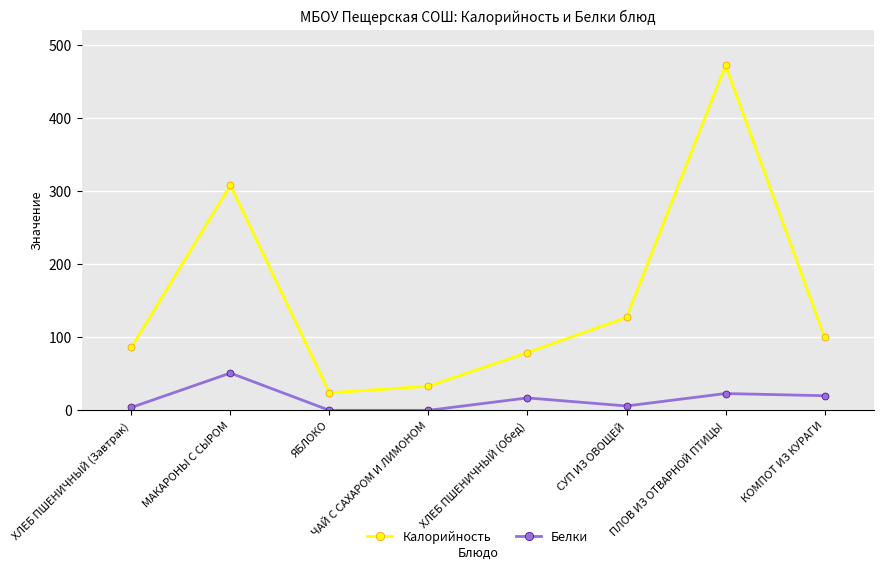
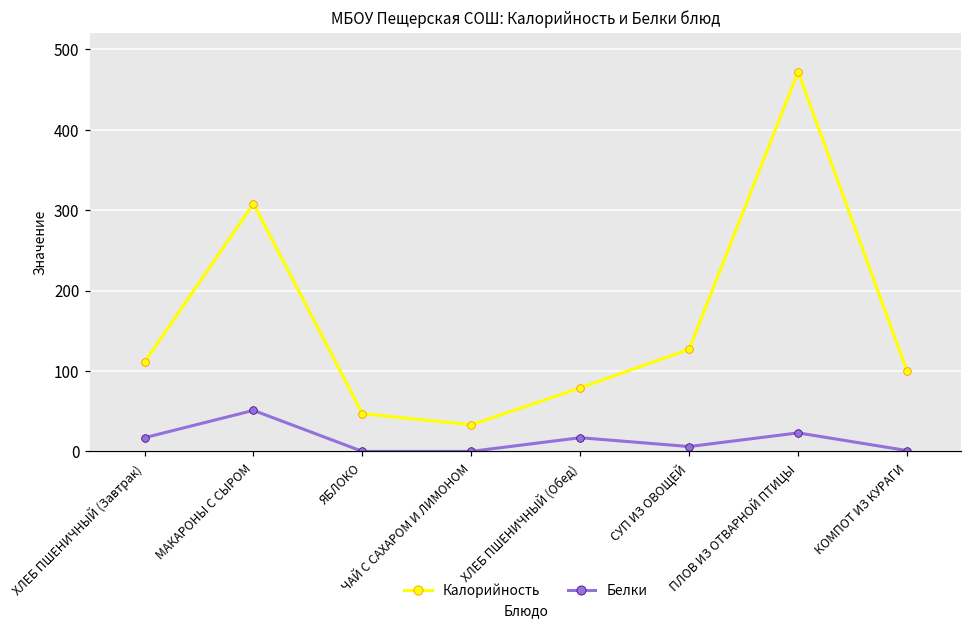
Калорийность, ХЛЕБ ПШЕНИЧНЫЙ (Завтрак): 90 -> 110
Белки, ХЛЕБ ПШЕНИЧНЫЙ (Завтрак): 0 -> 20
Калорийность, ЯБЛОКО: 20 -> 50
Белки, КОМПОТ ИЗ КУРАГИ: 20 -> 0
